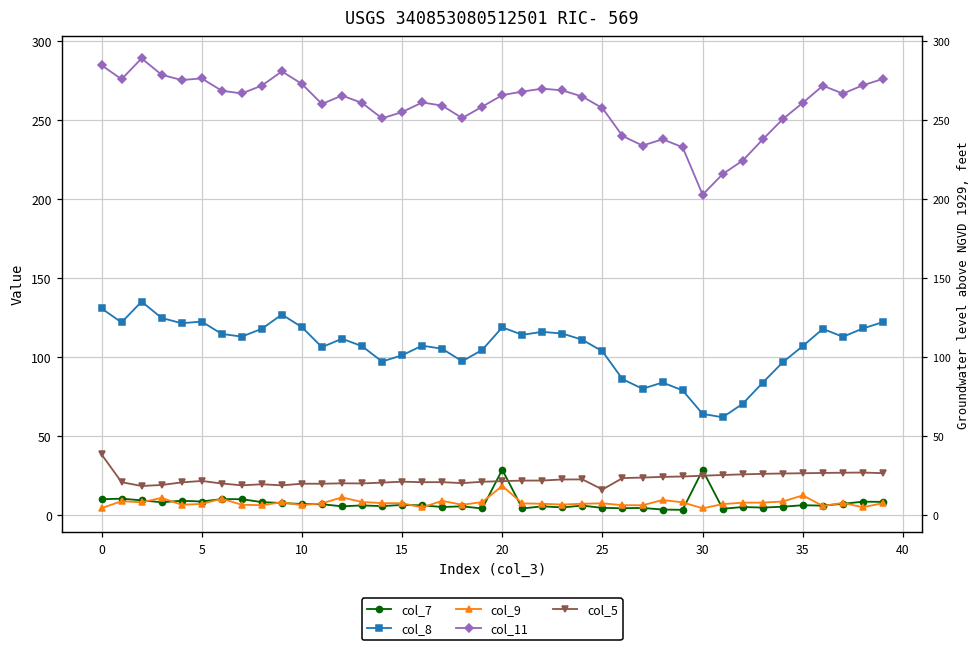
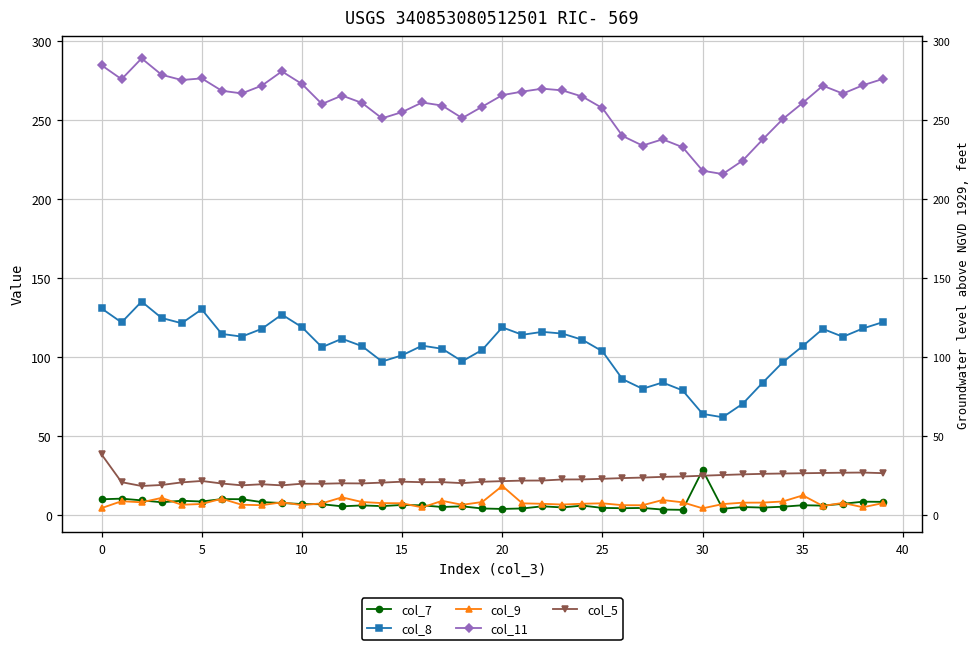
col_8, 5: 123 -> 130
col_7, 20: 29 -> 4
col_5, 25: 16 -> 23
col_11, 30: 203 -> 218
